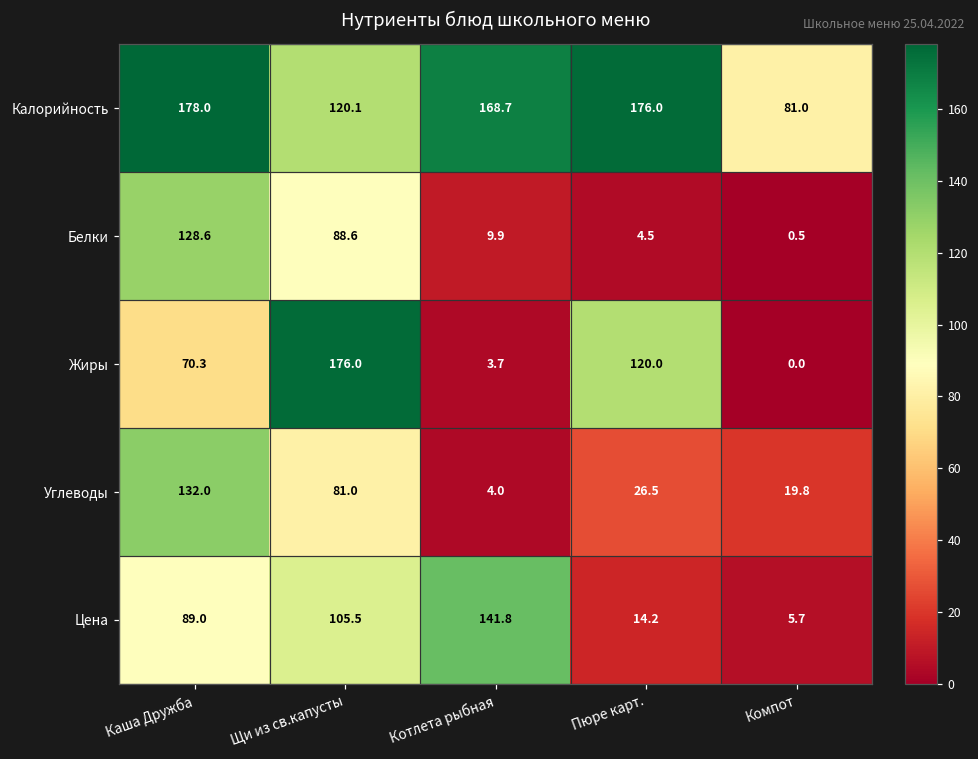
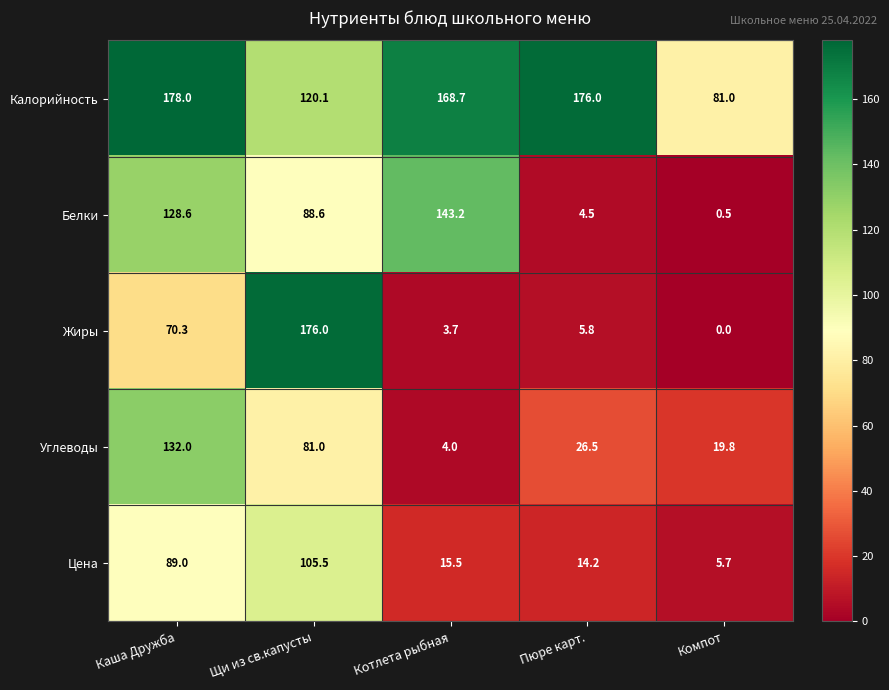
Белки, Котлета рыбная: 9.9 -> 143.2
Жиры, Пюре карт.: 120.0 -> 5.8
Цена, Котлета рыбная: 141.8 -> 15.5
